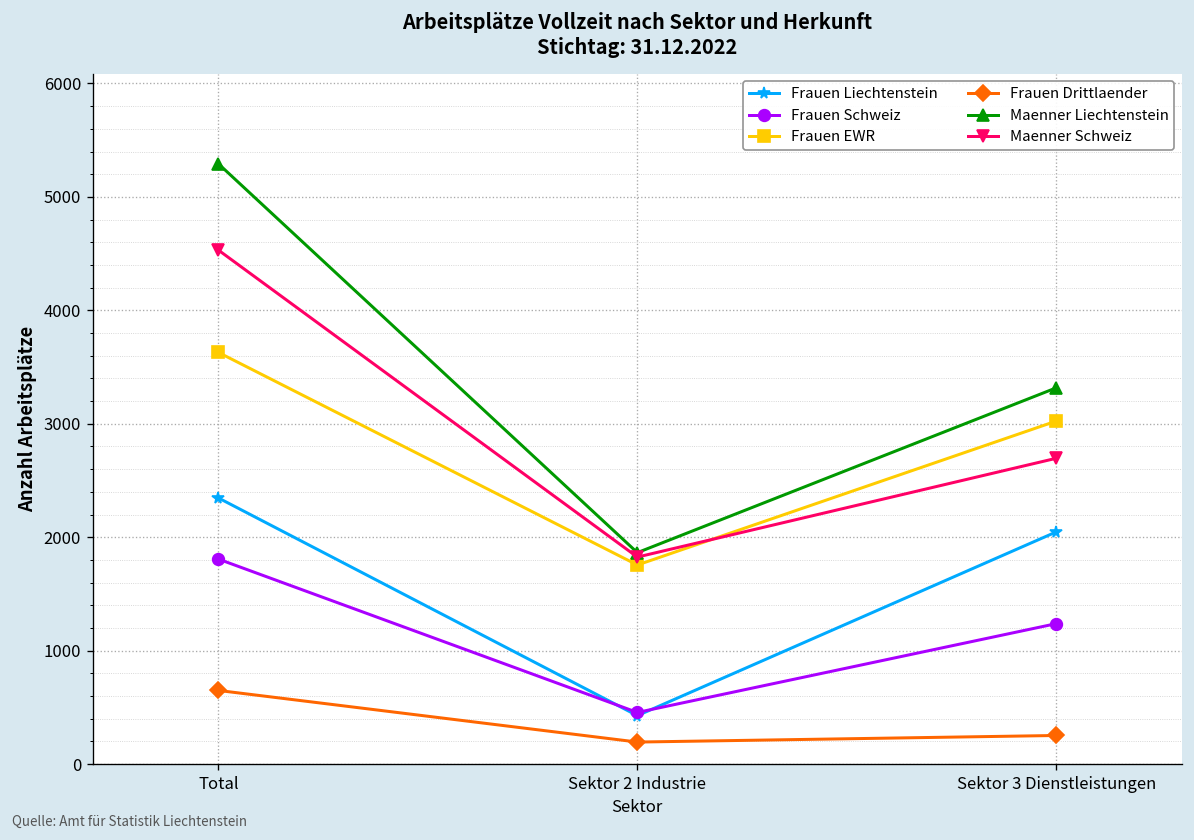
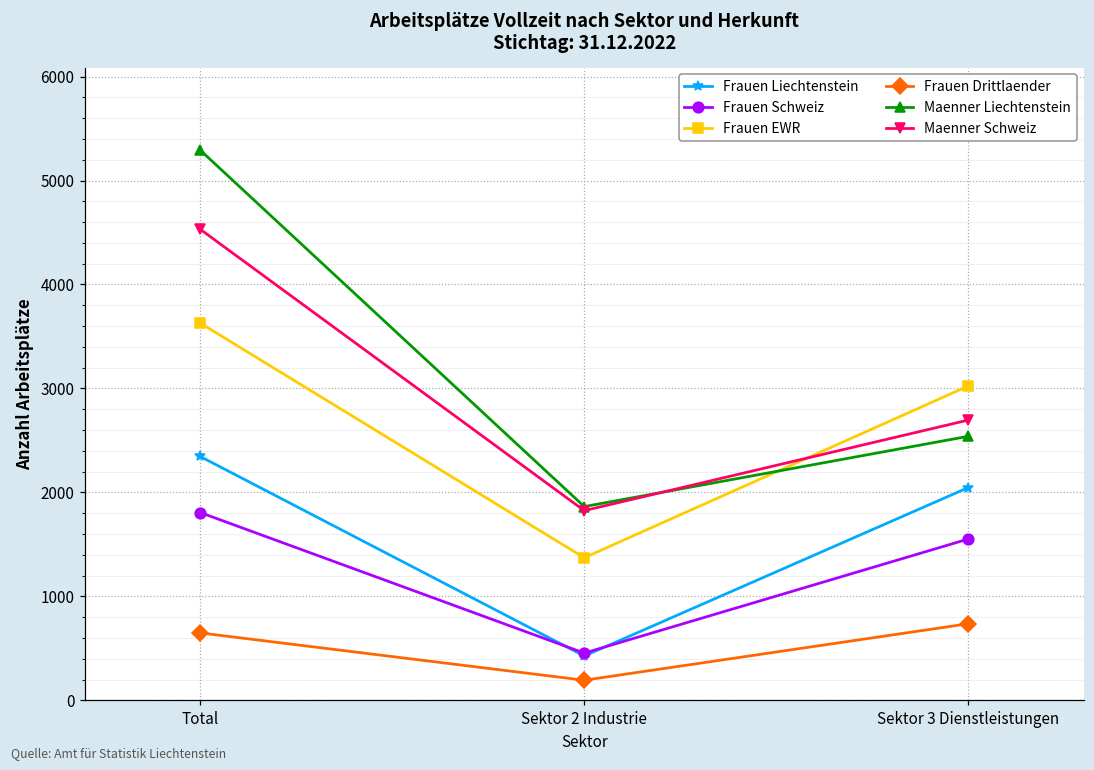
Frauen EWR, Sektor 2 Industrie: 1800 -> 1400
Frauen Schweiz, Sektor 3 Dienstleistungen: 1200 -> 1600
Frauen Drittlaender, Sektor 3 Dienstleistungen: 300 -> 700
Maenner Liechtenstein, Sektor 3 Dienstleistungen: 3300 -> 2500
